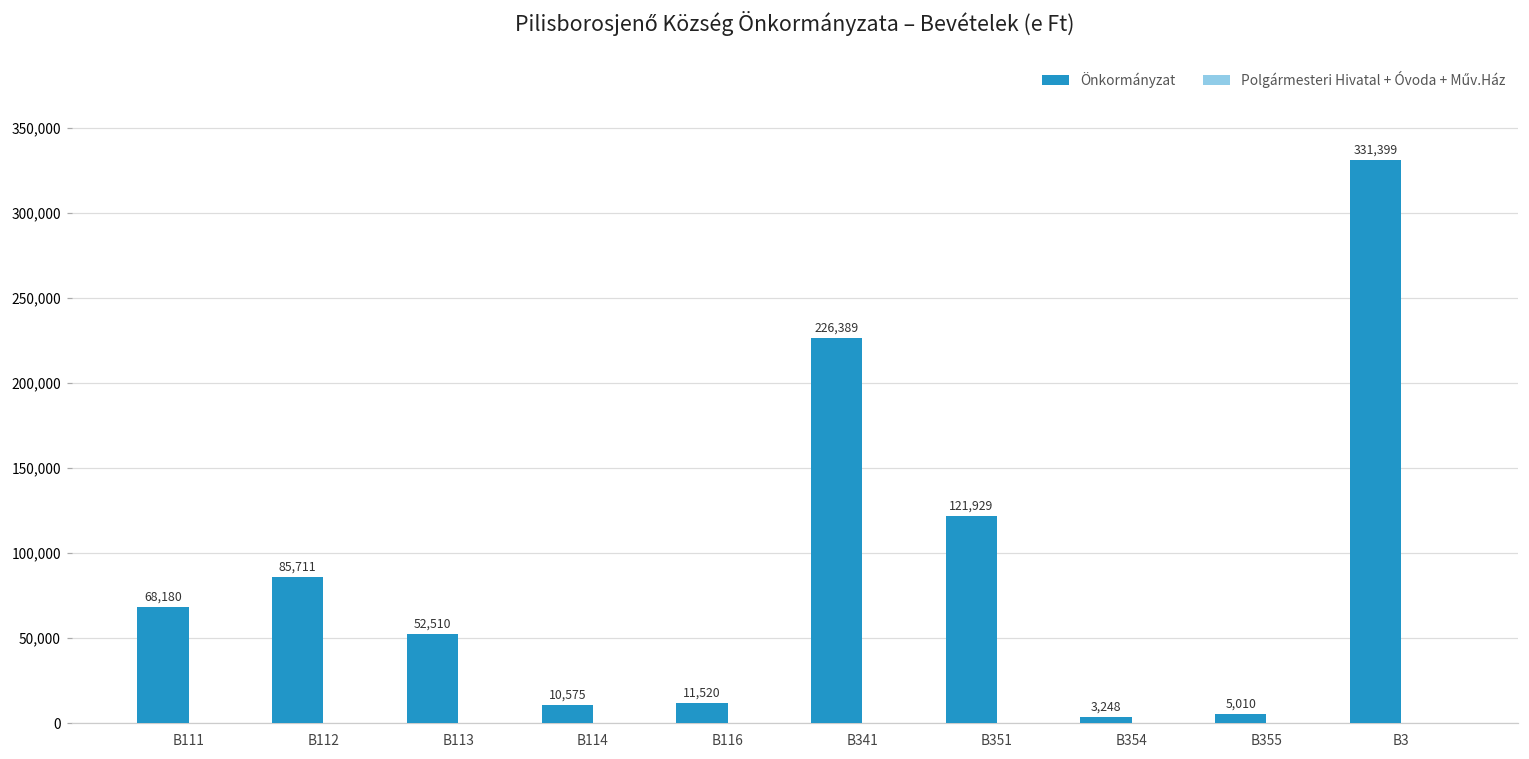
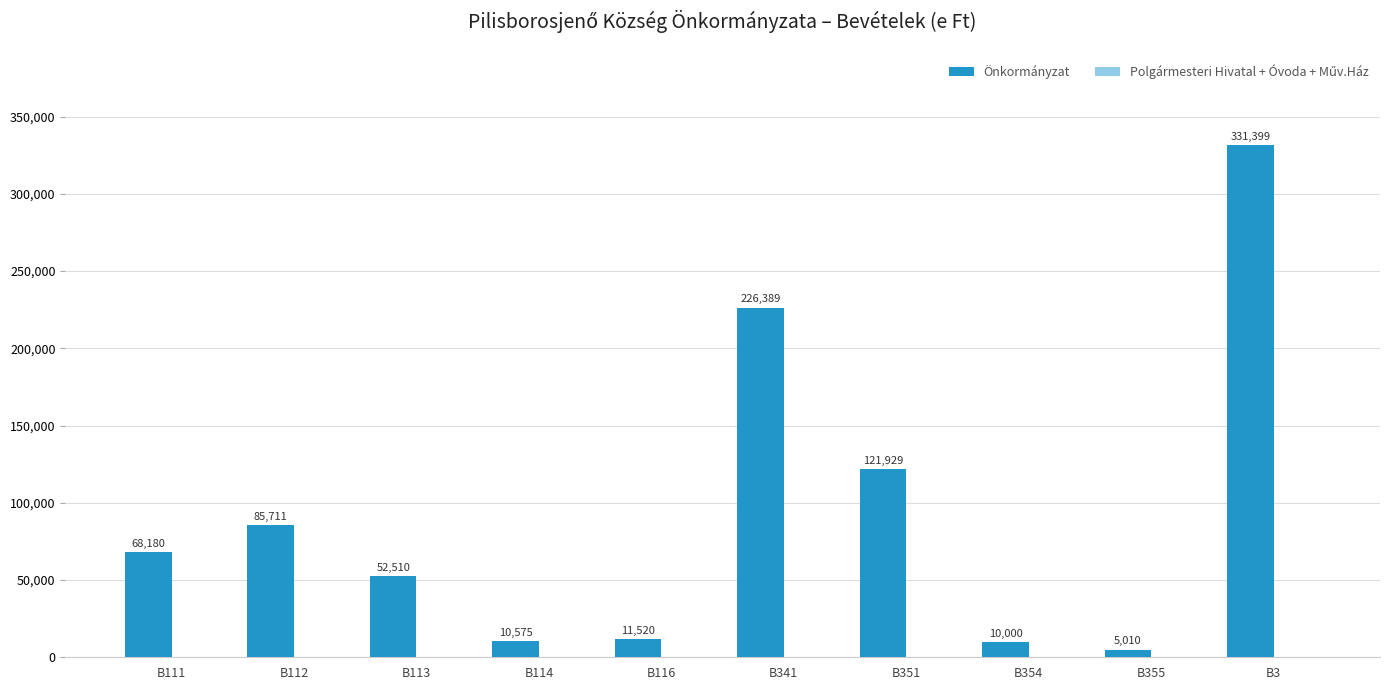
Önkormányzat, B354: 3,248 -> 10,000
